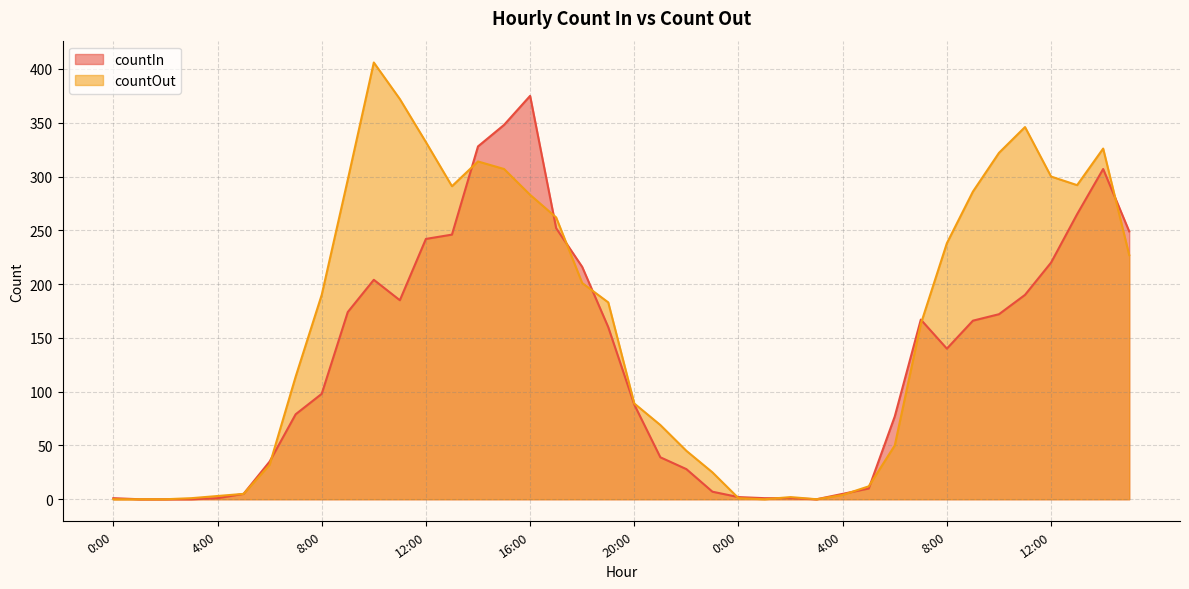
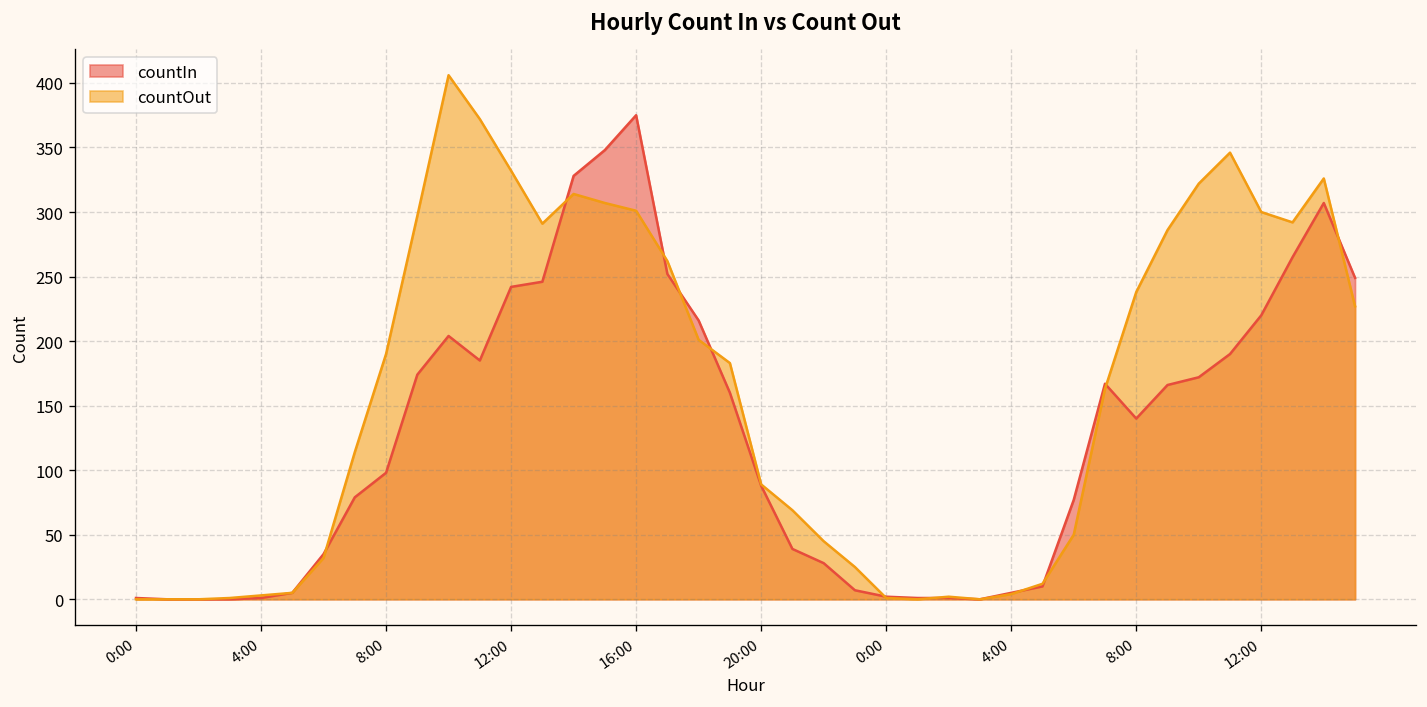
countOut, 16:00: 283 -> 301
